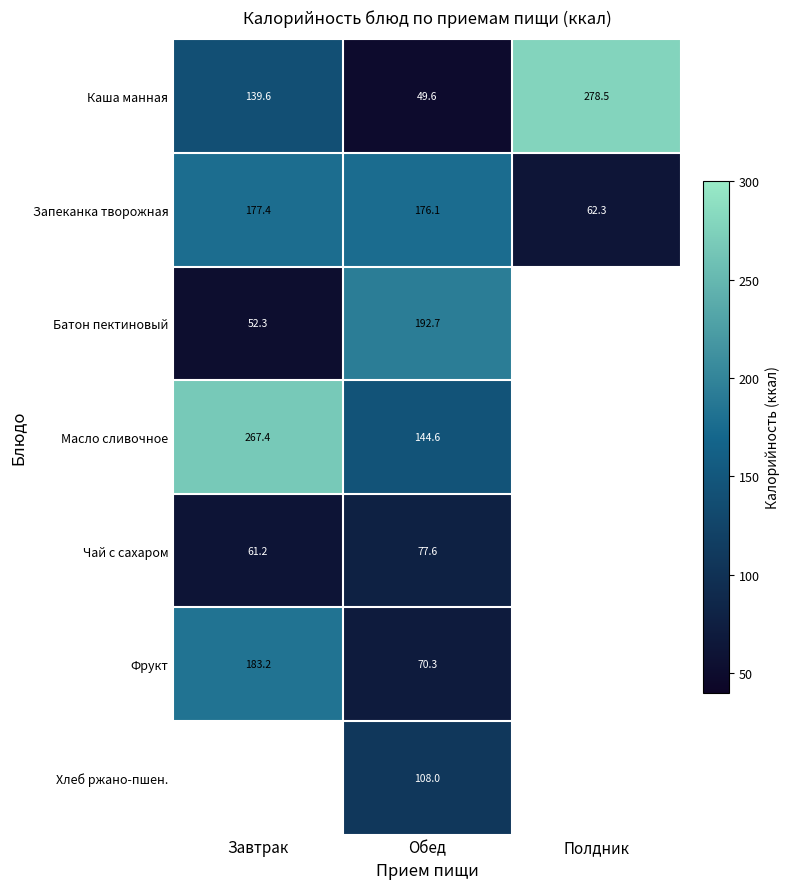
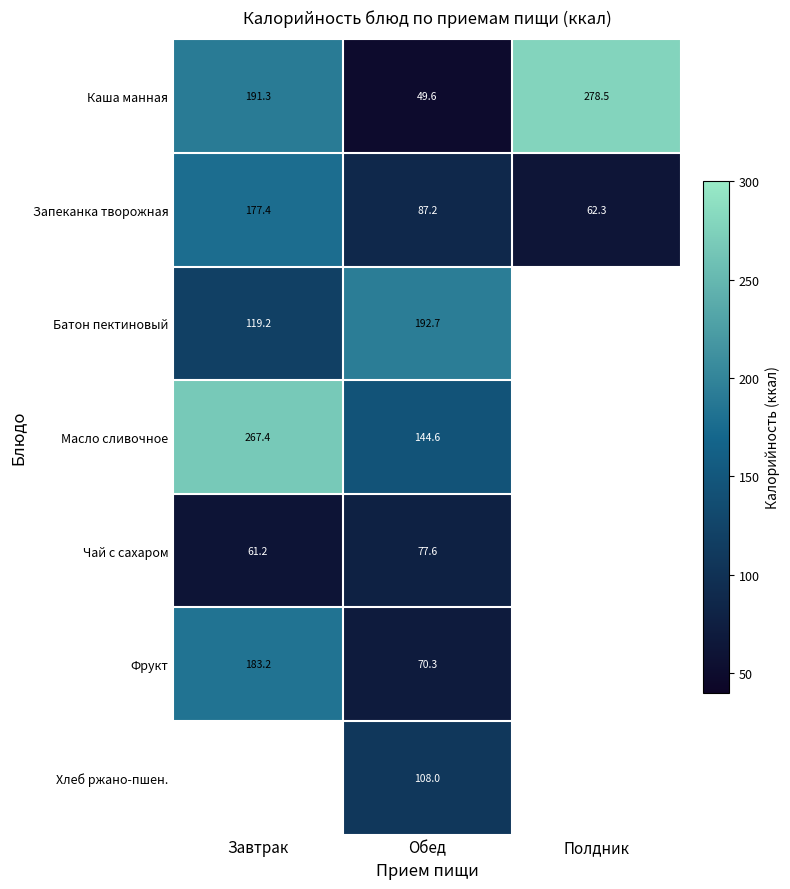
Каша манная, Завтрак: 139.6 -> 191.3
Запеканка творожная, Обед: 176.1 -> 87.2
Батон пектиновый, Завтрак: 52.3 -> 119.2
